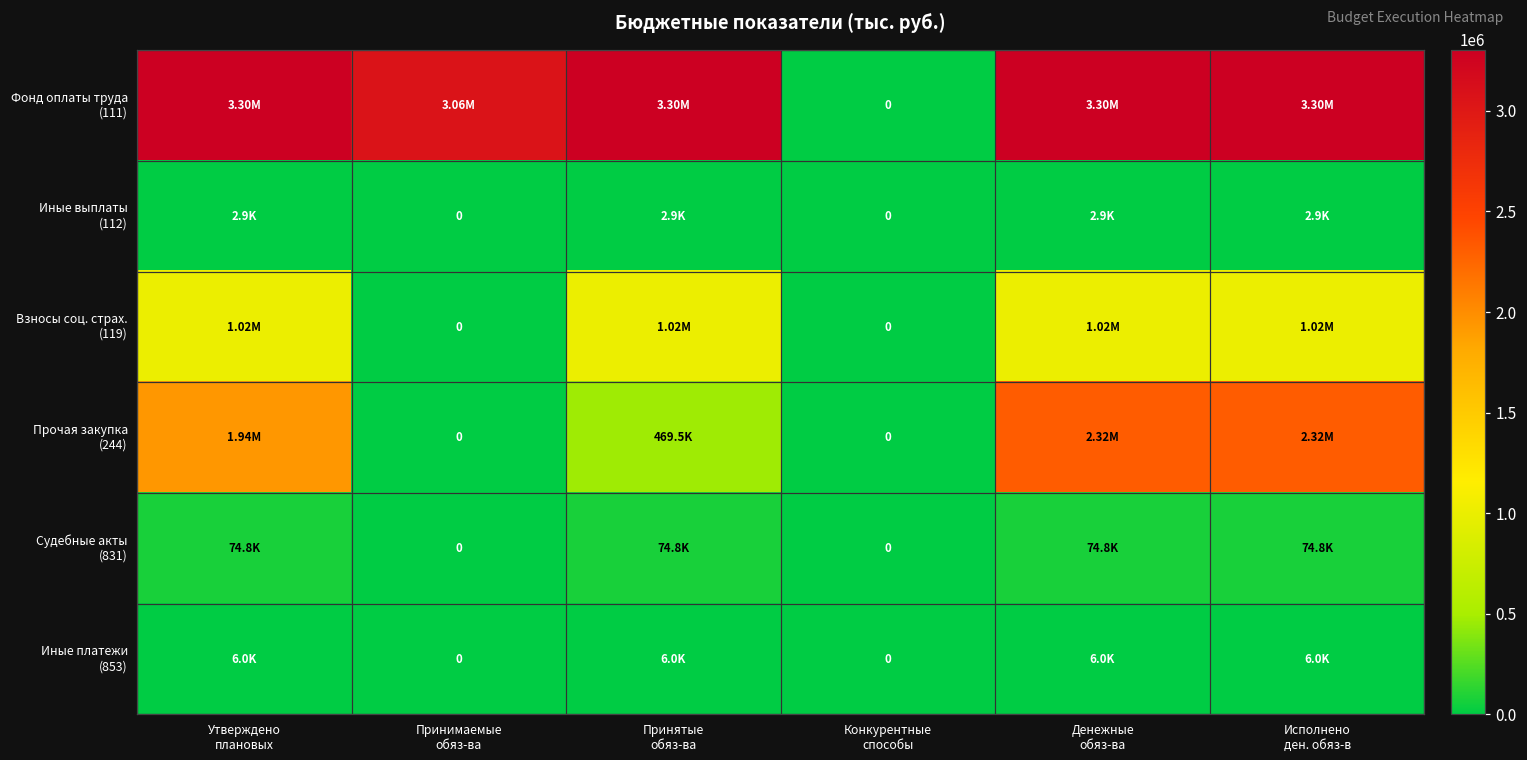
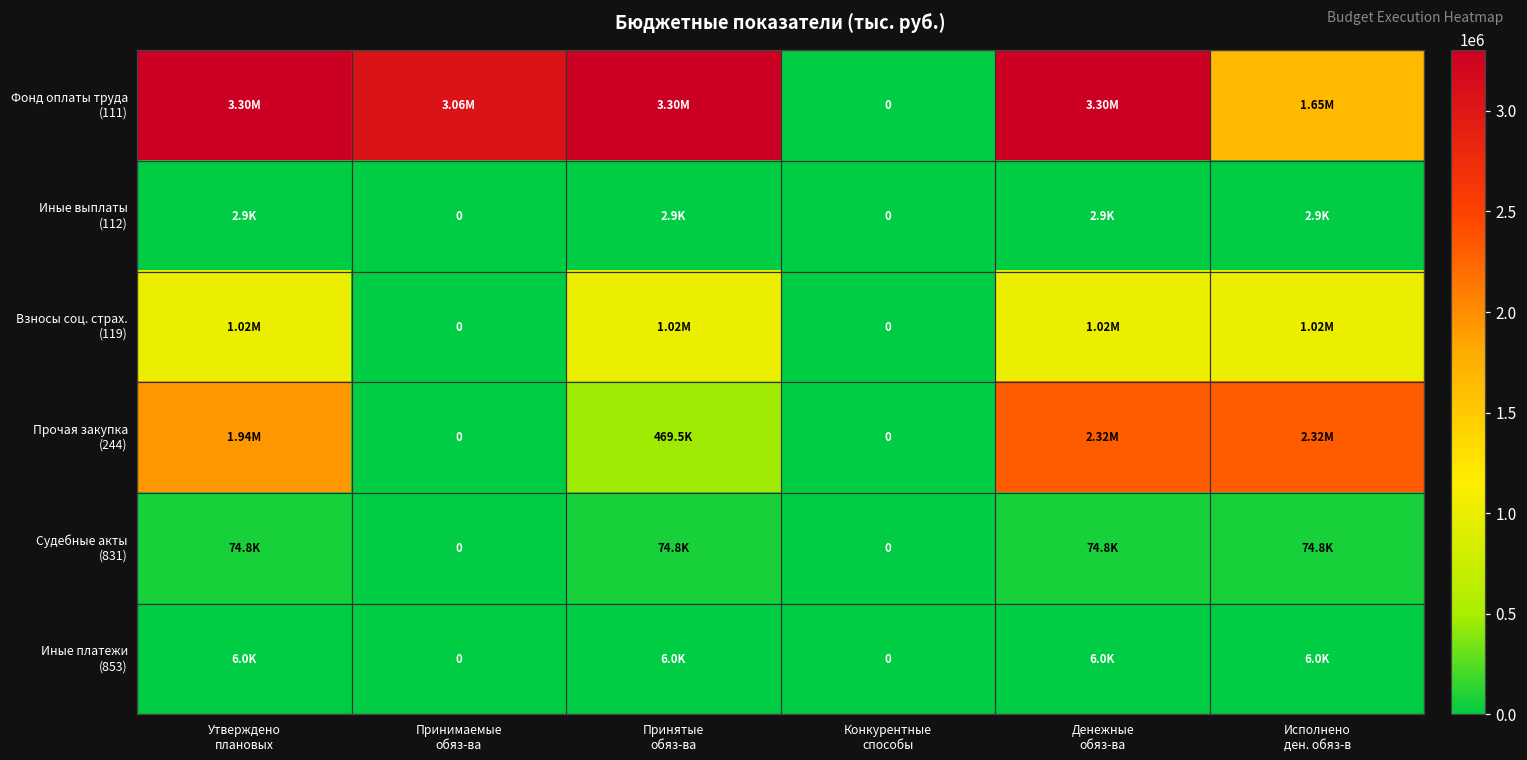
Фонд оплаты труда (111), Исполнено ден. обяз-в: 3.30M -> 1.65M
